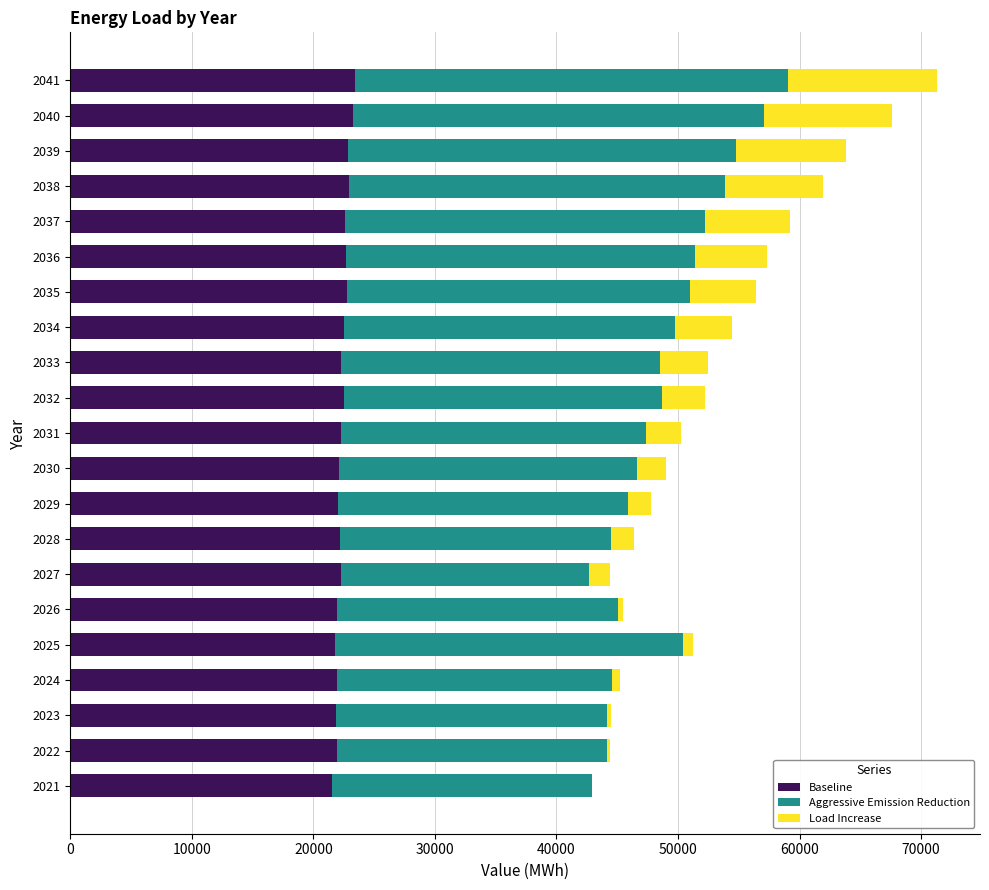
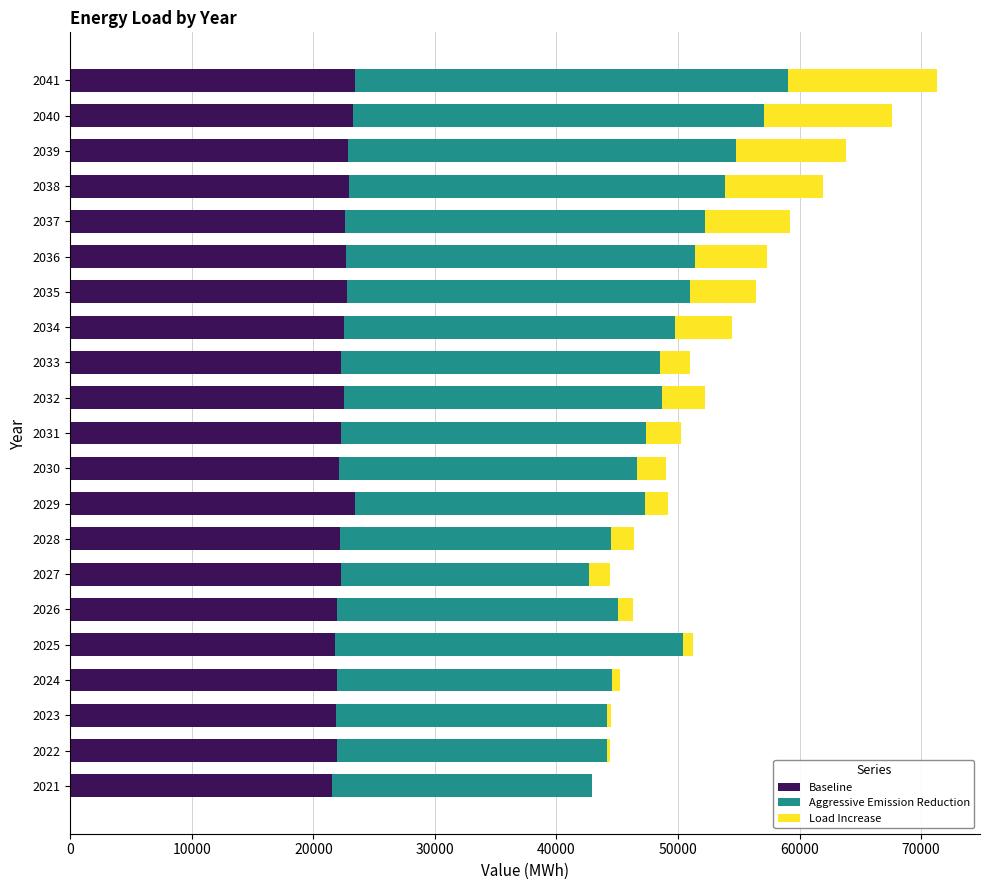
Load Increase, 2033: 3900 -> 2400
Baseline, 2029: 22000 -> 23400
Load Increase, 2026: 400 -> 1200
